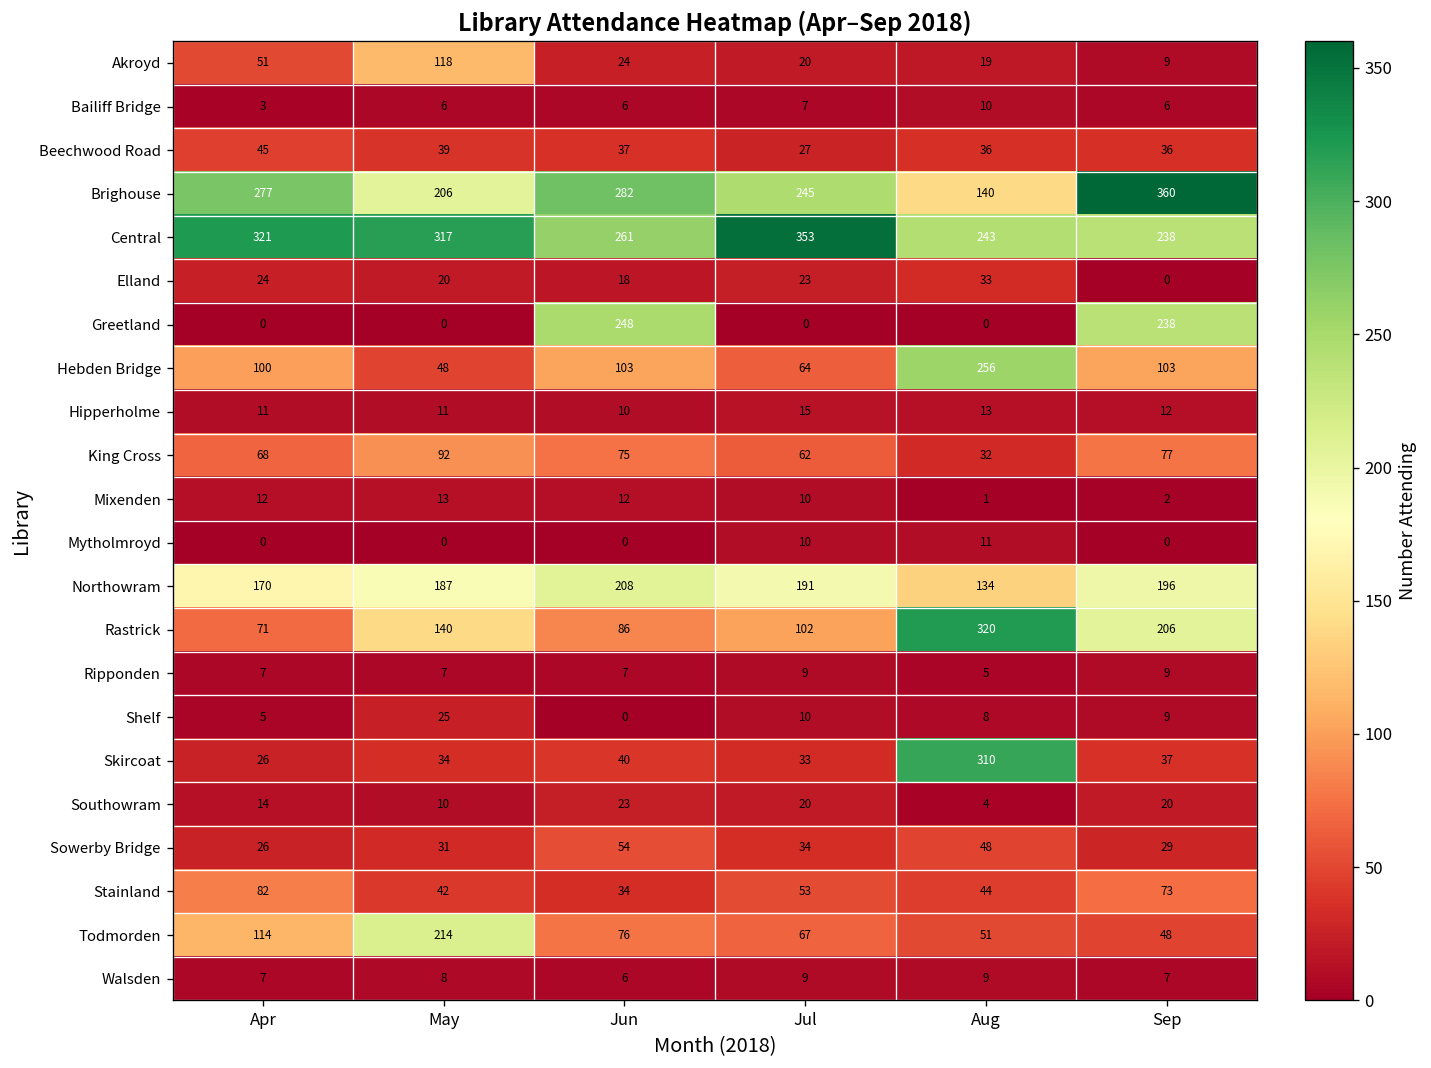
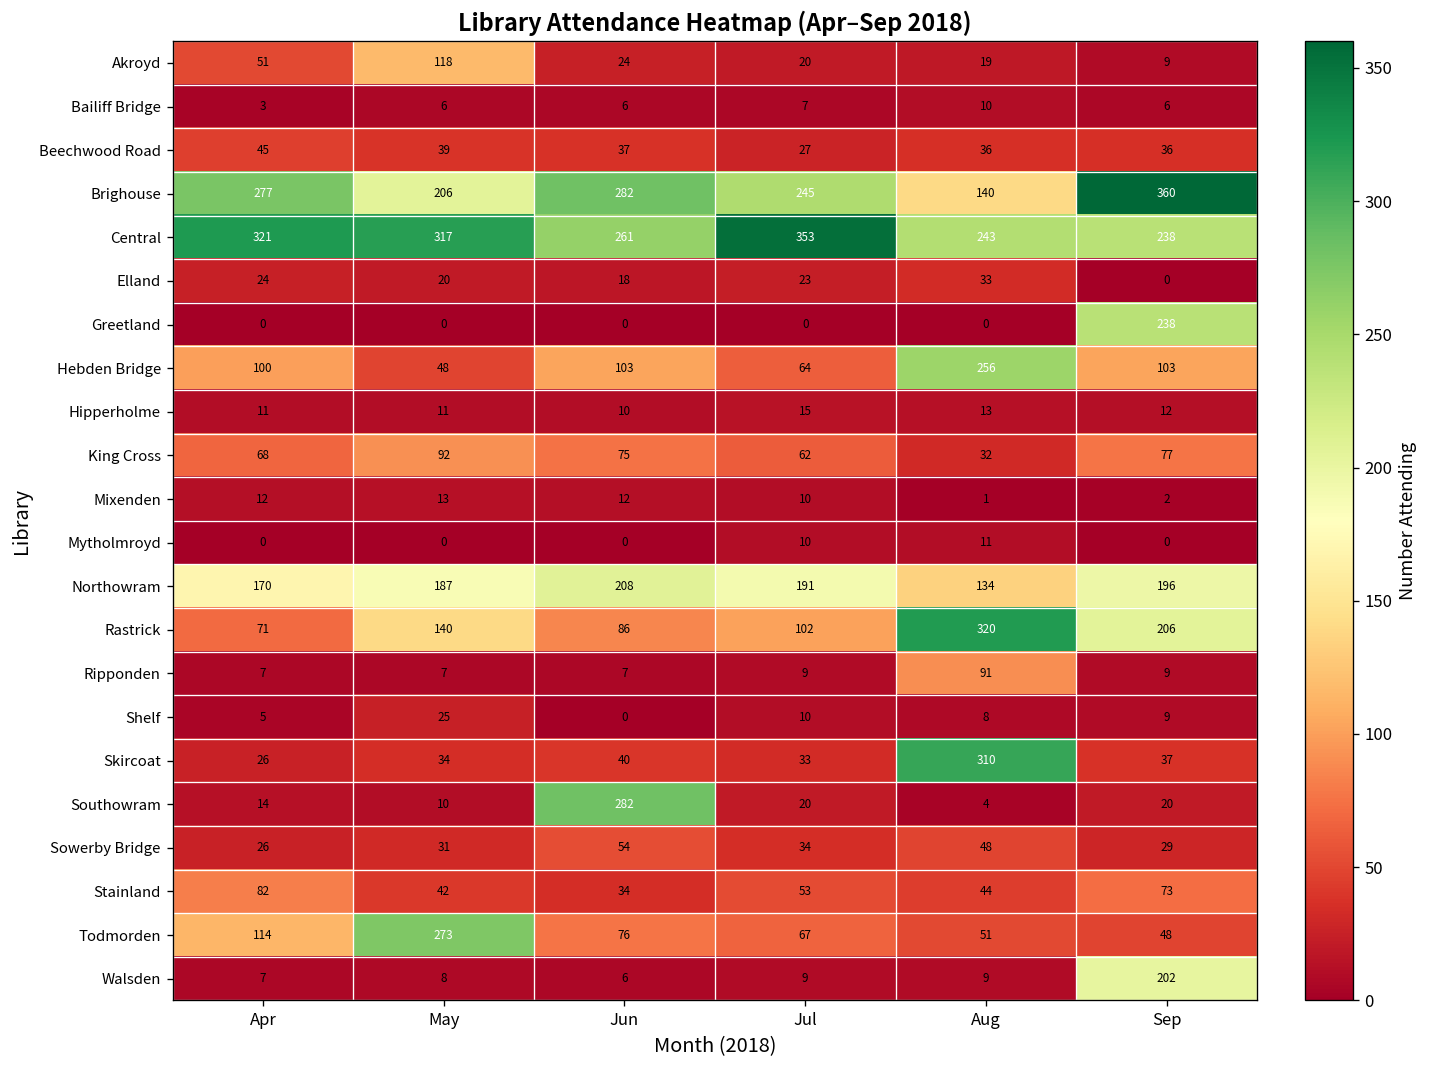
Greetland, Jun: 248 -> 0
Ripponden, Aug: 5 -> 91
Southowram, Jun: 23 -> 282
Todmorden, May: 214 -> 273
Walsden, Sep: 7 -> 202
